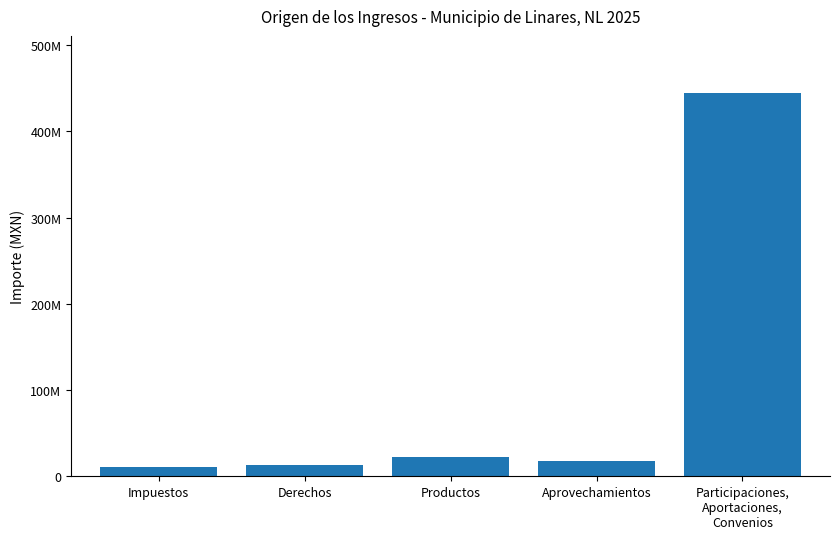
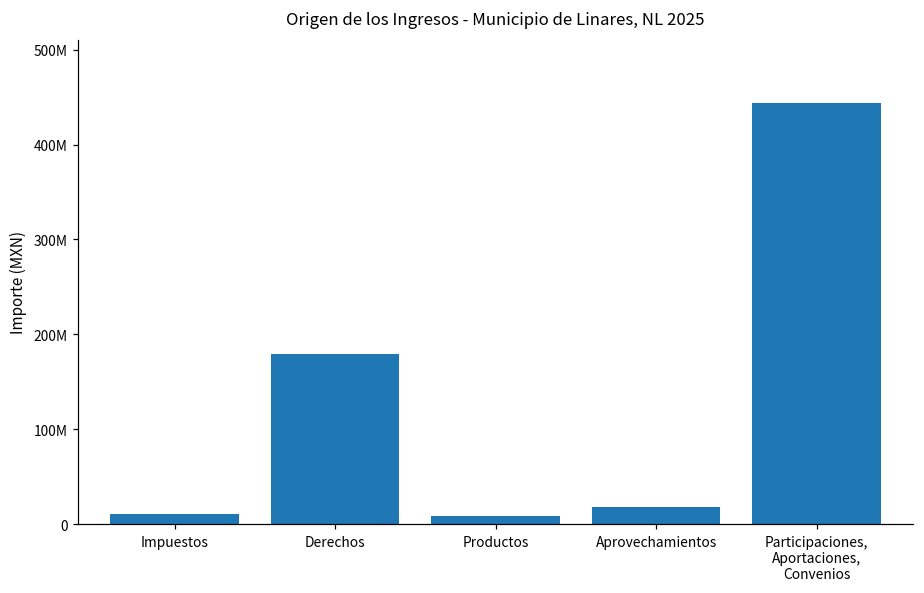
Derechos: 10000000 -> 180000000
Productos: 20000000 -> 10000000
